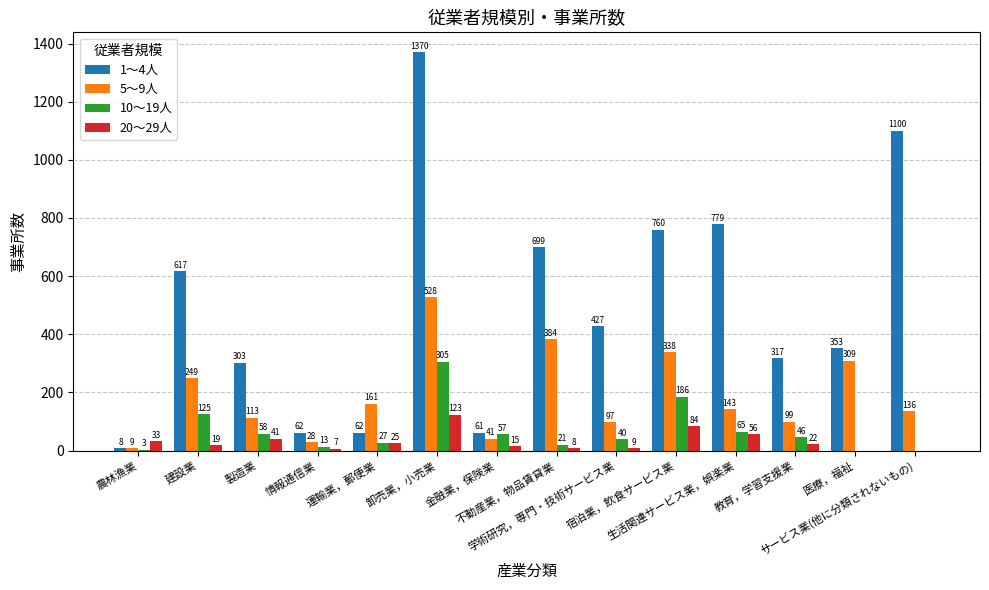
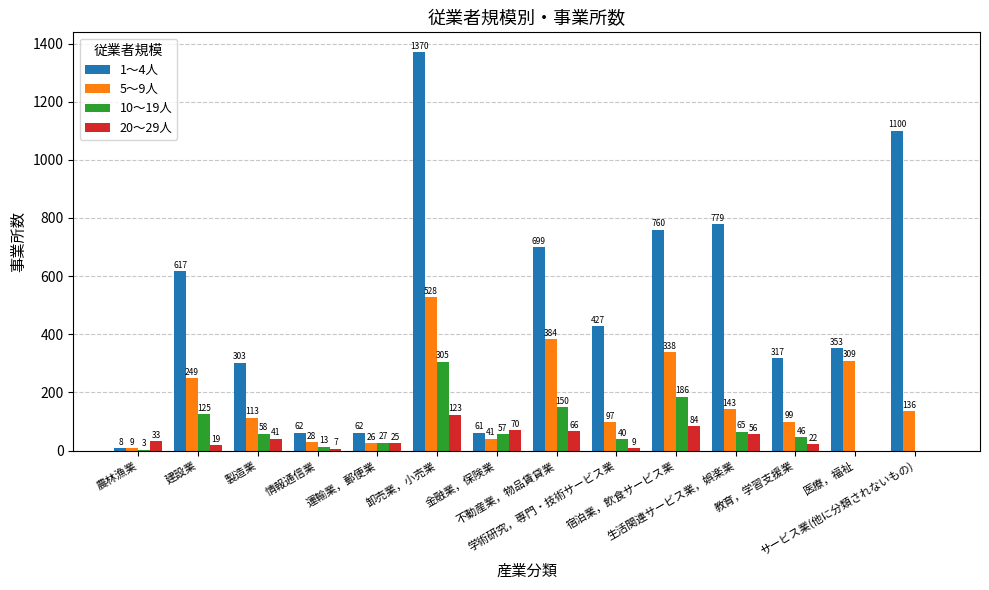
5～9人, 運輸業，郵便業: 161 -> 26
20～29人, 金融業，保険業: 15 -> 70
10～19人, 不動産業，物品賃貸業: 21 -> 150
20～29人, 不動産業，物品賃貸業: 8 -> 66
